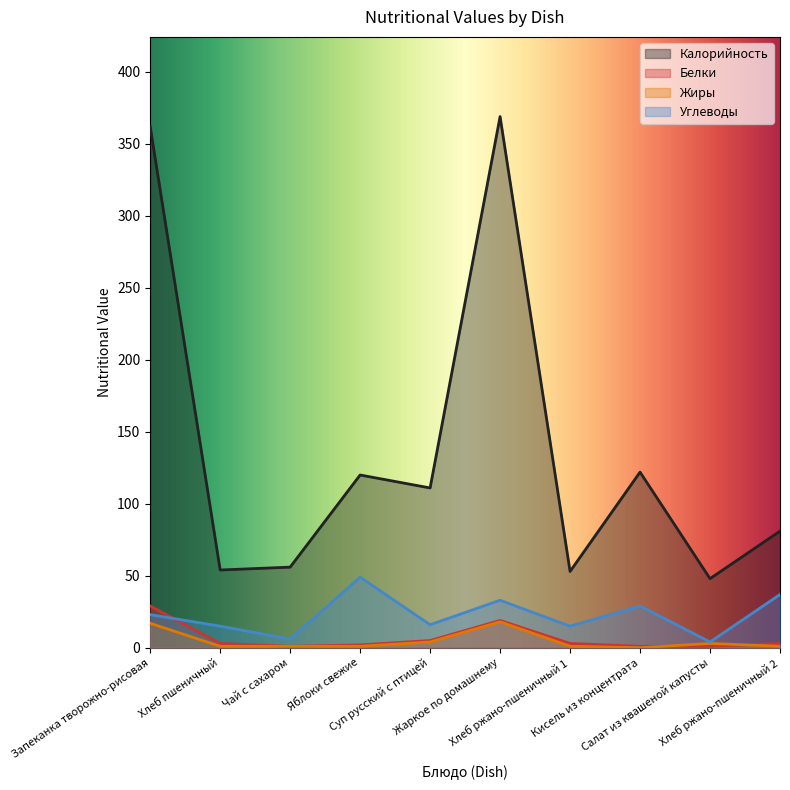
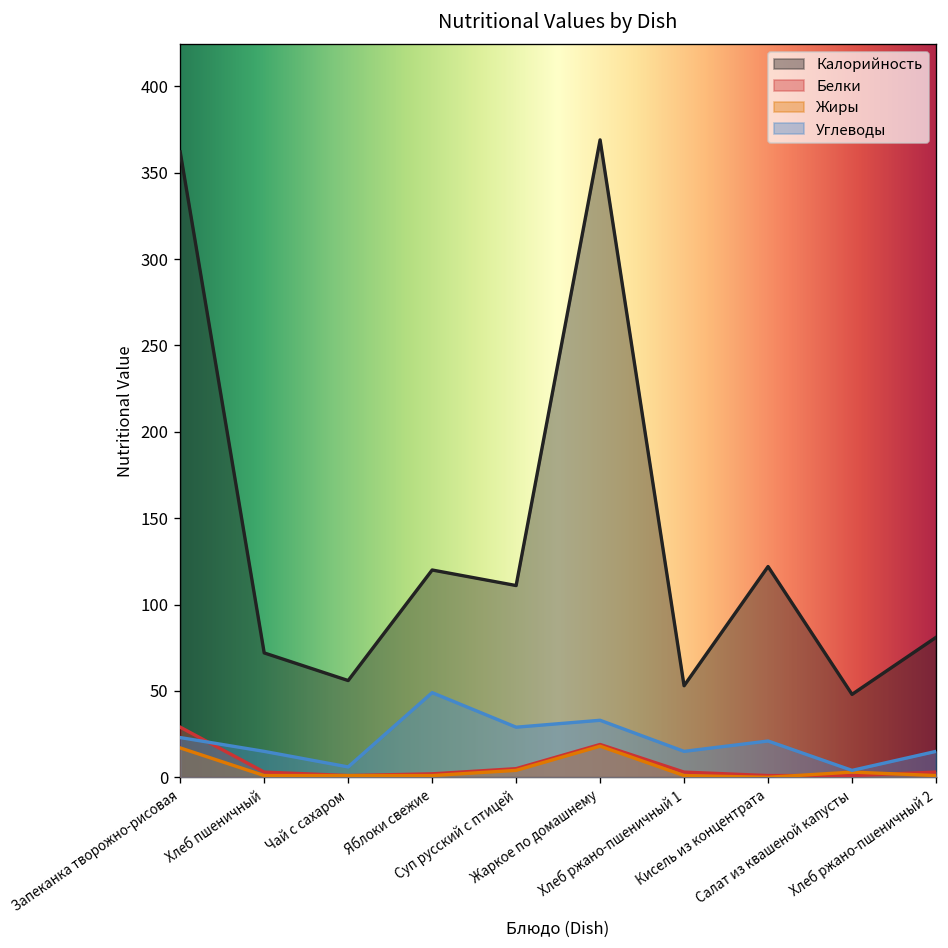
Калорийность, Хлеб пшеничный: 54 -> 72
Углеводы, Суп русский с птицей: 16 -> 29
Углеводы, Кисель из концентрата: 29 -> 21
Углеводы, Хлеб ржано-пшеничный 2: 37 -> 15
